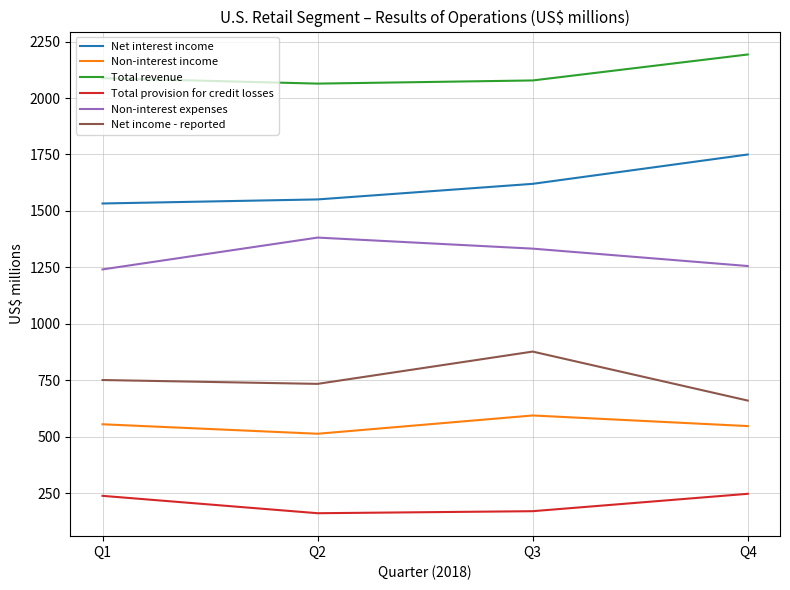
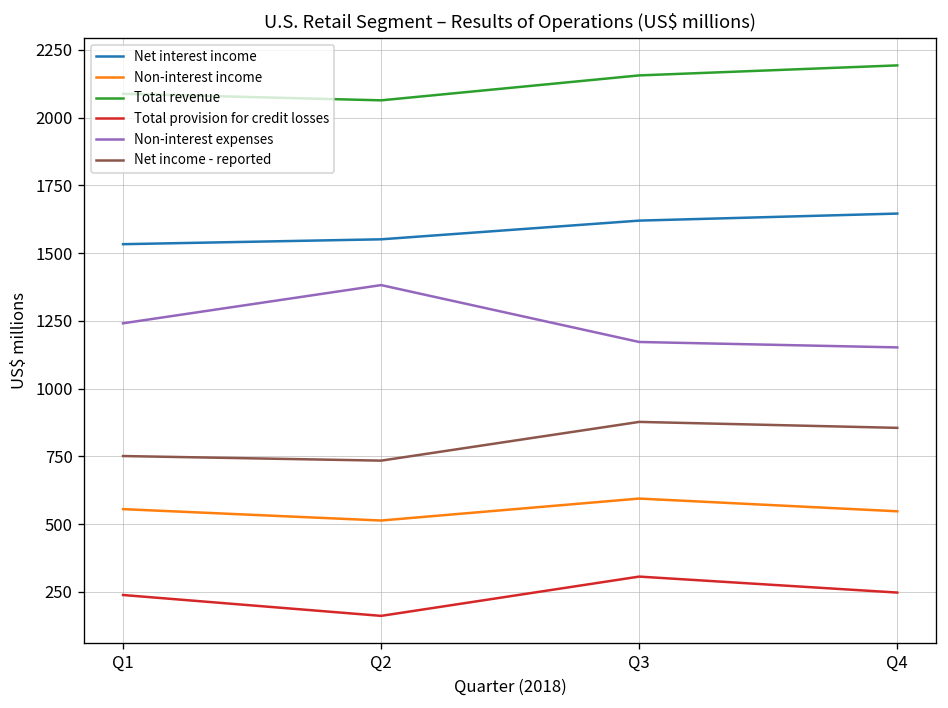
Total revenue, Q3: 2080 -> 2160
Total provision for credit losses, Q3: 170 -> 310
Non-interest expenses, Q3: 1330 -> 1170
Net interest income, Q4: 1750 -> 1650
Non-interest expenses, Q4: 1260 -> 1150
Net income - reported, Q4: 660 -> 860
